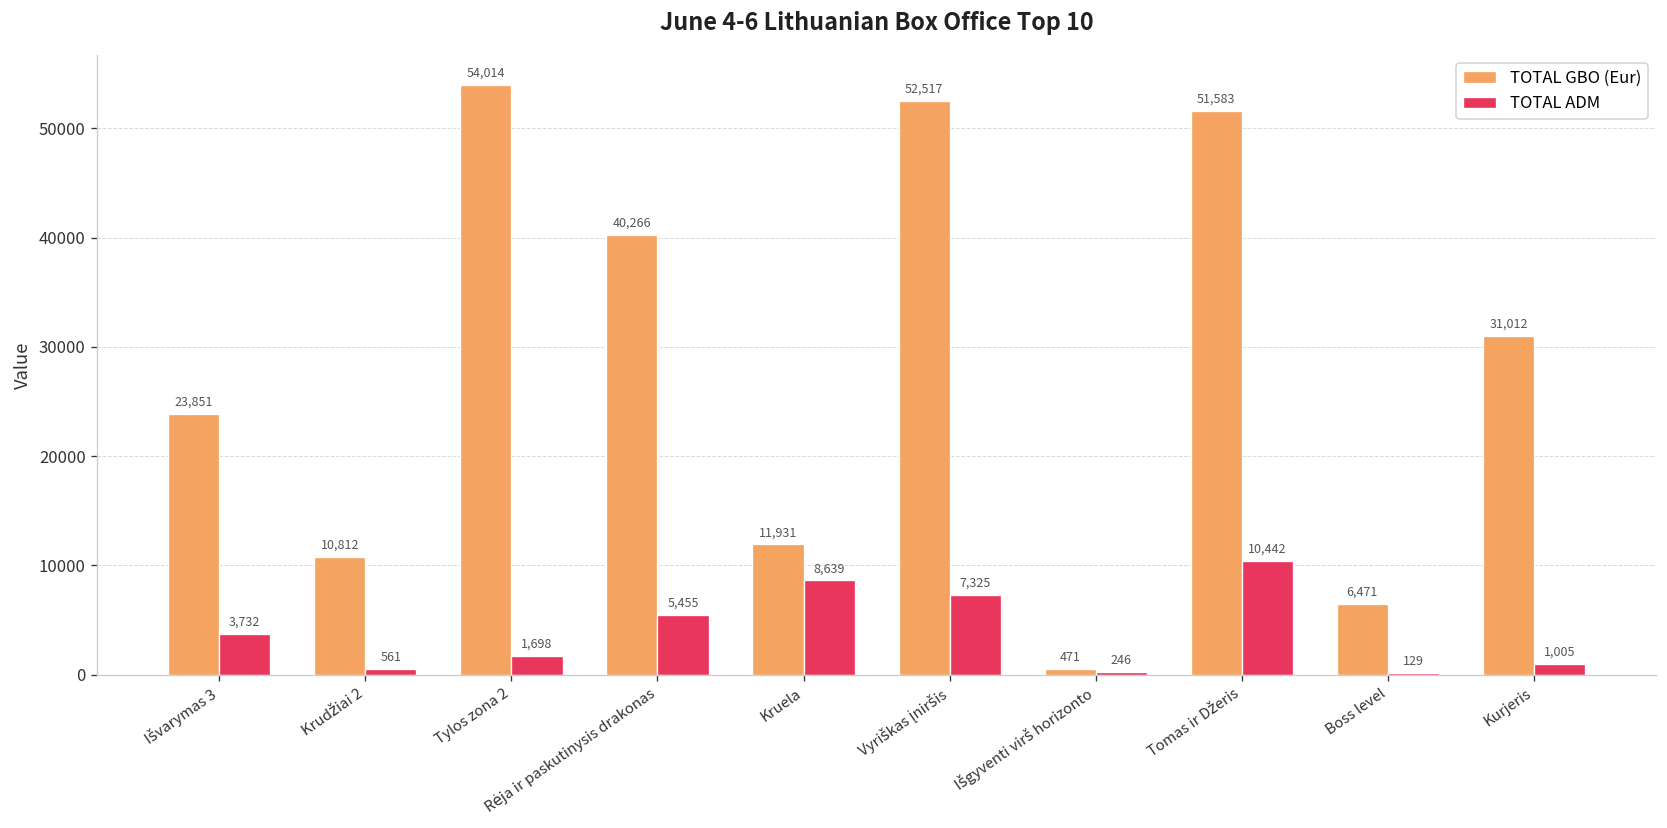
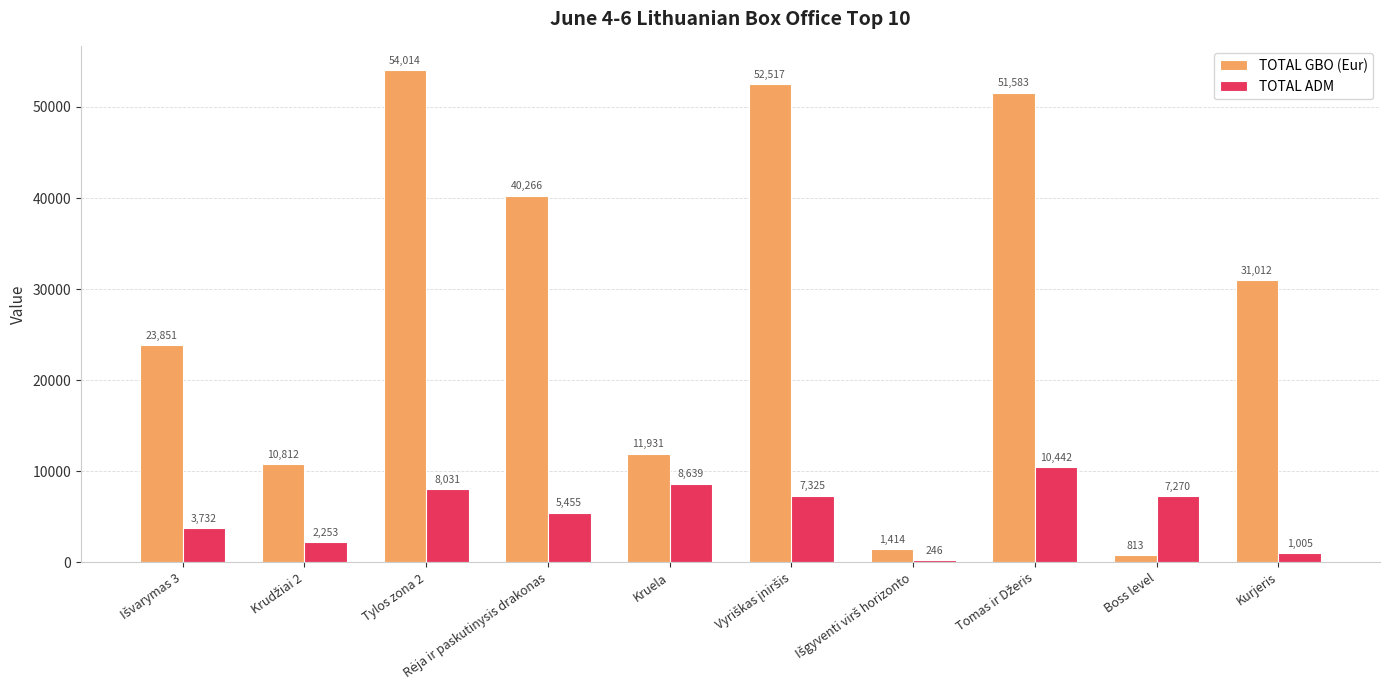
TOTAL ADM, Krudžiai 2: 561 -> 2,253
TOTAL ADM, Tylos zona 2: 1,698 -> 8,031
TOTAL GBO (Eur), Išgyventi virš horizonto: 471 -> 1,414
TOTAL GBO (Eur), Boss level: 6,471 -> 813
TOTAL ADM, Boss level: 129 -> 7,270
